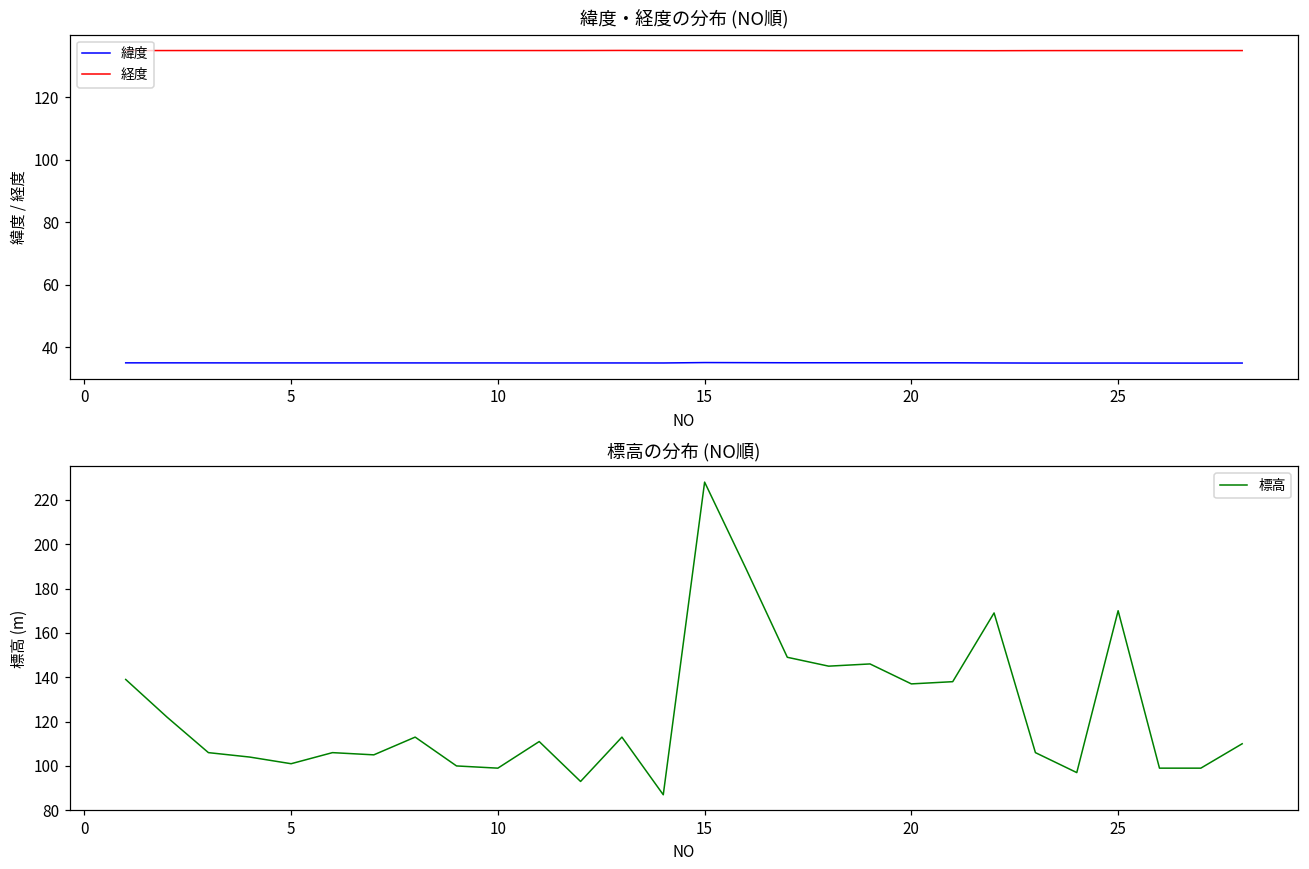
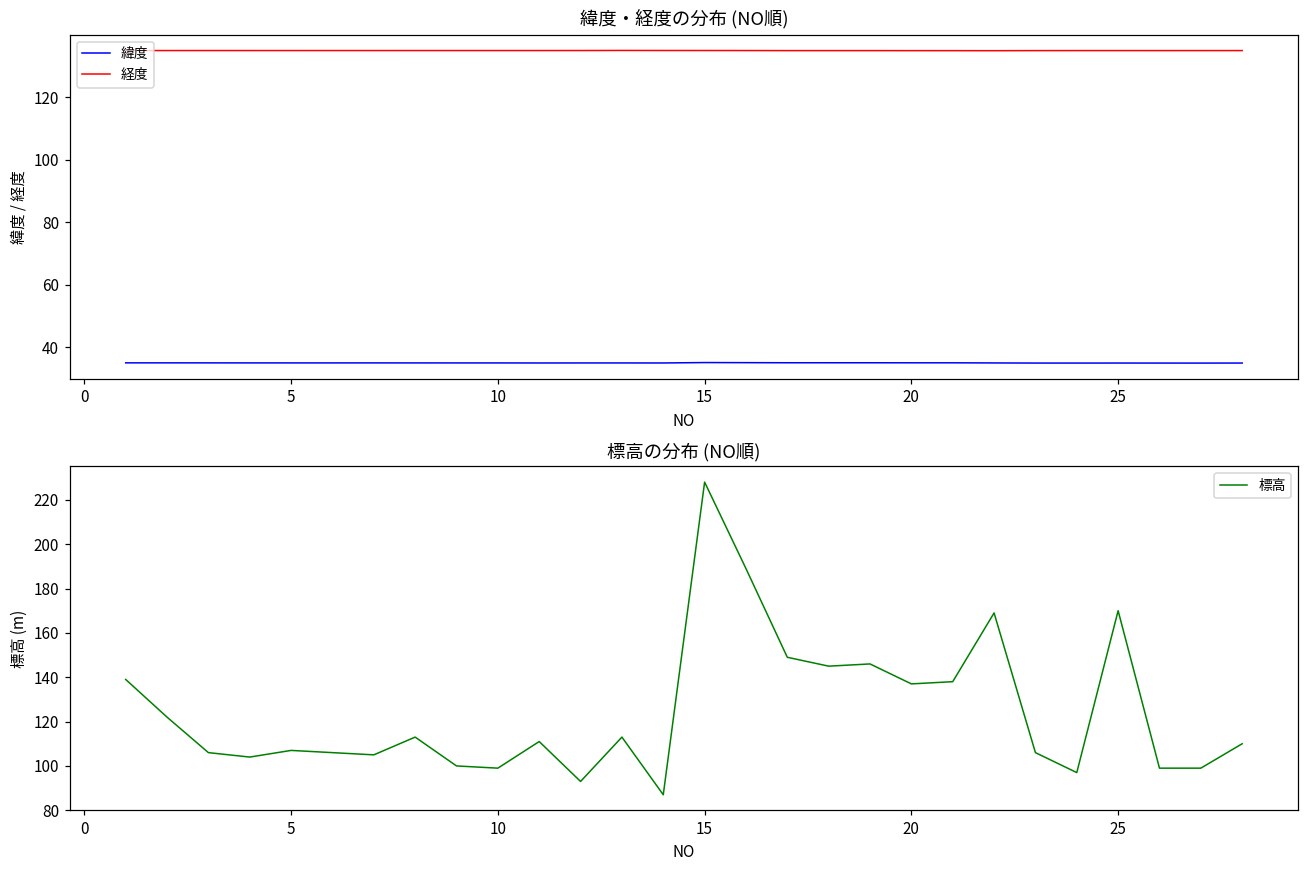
標高の分布 (NO順), 5: 101 -> 107
